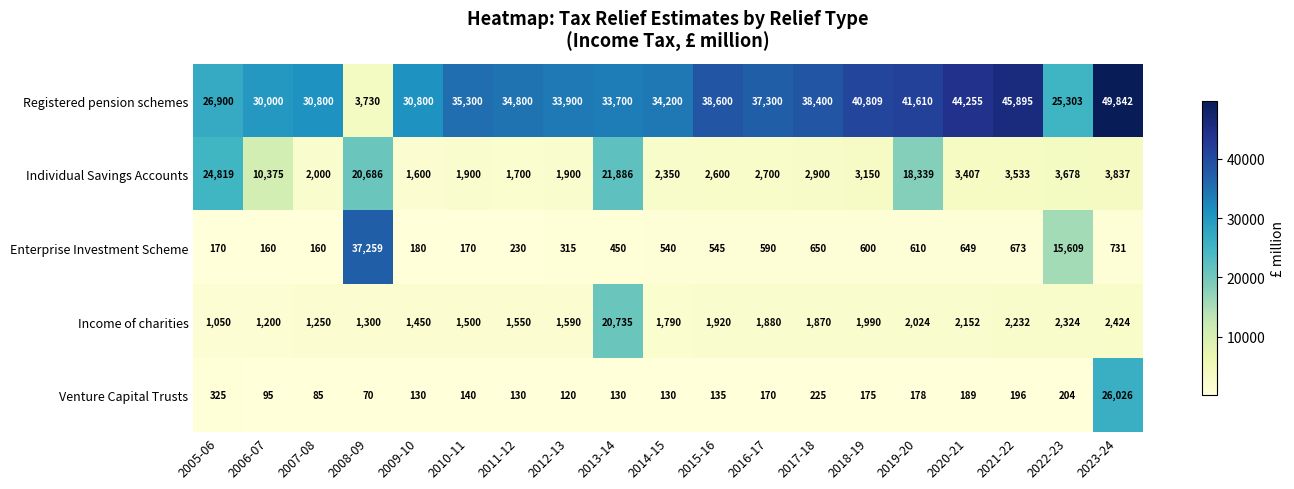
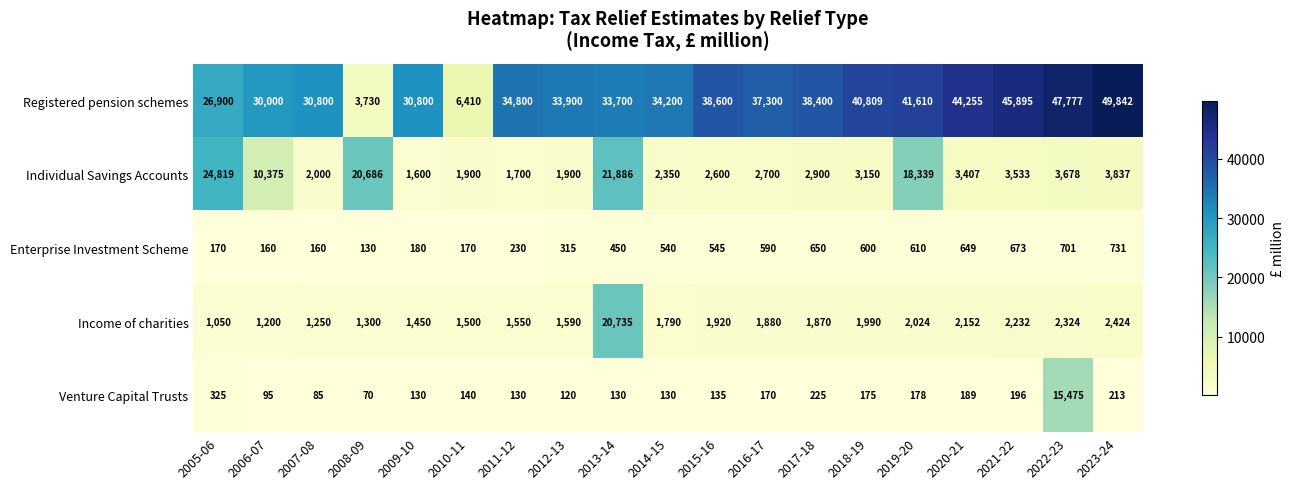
Registered pension schemes, 2010-11: 35,300 -> 6,410
Registered pension schemes, 2022-23: 25,303 -> 47,777
Enterprise Investment Scheme, 2008-09: 37,259 -> 130
Enterprise Investment Scheme, 2022-23: 15,609 -> 701
Venture Capital Trusts, 2022-23: 204 -> 15,475
Venture Capital Trusts, 2023-24: 26,026 -> 213
